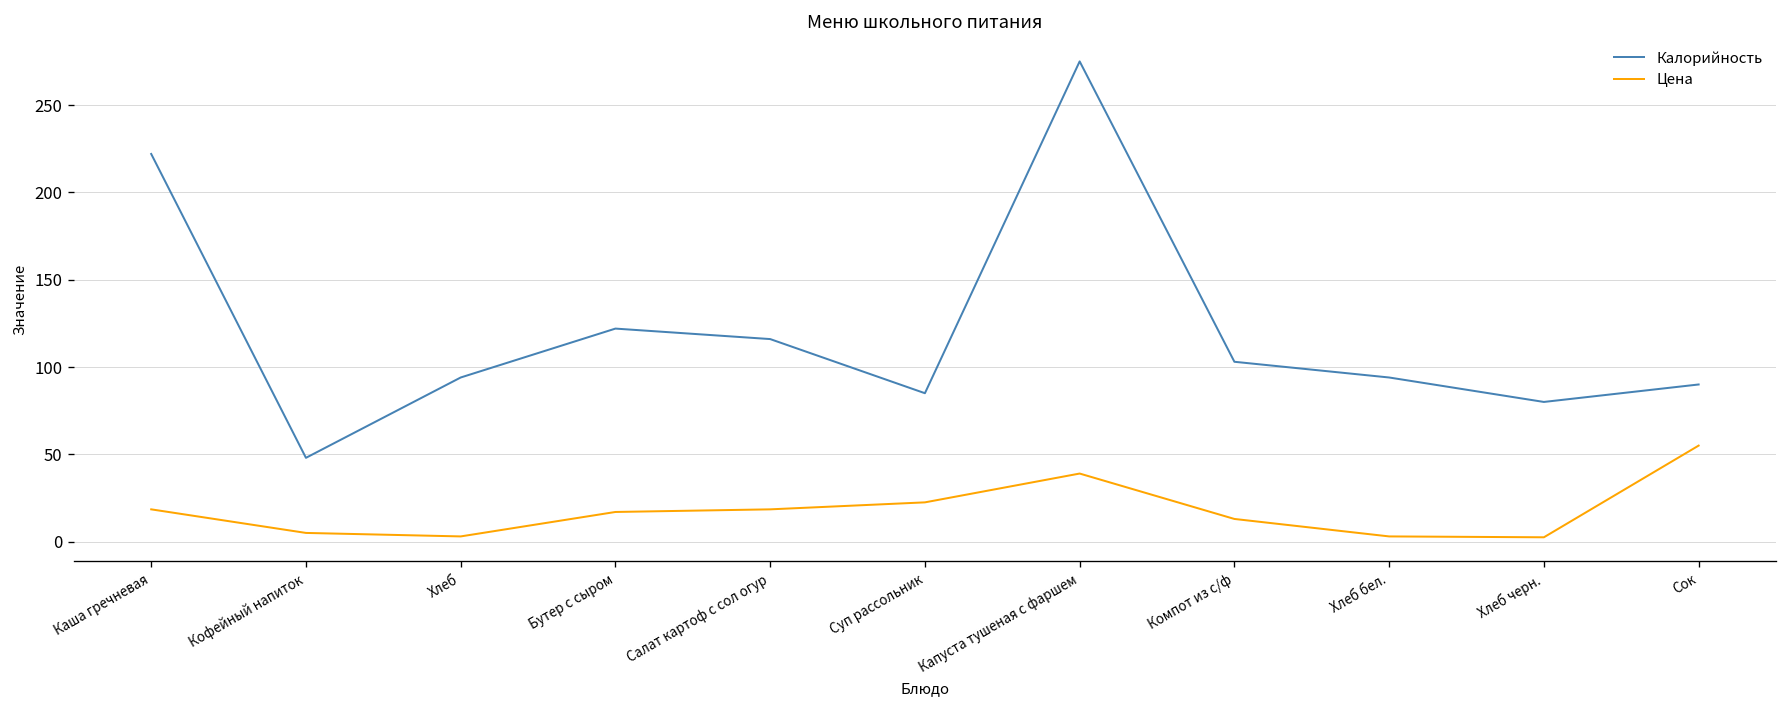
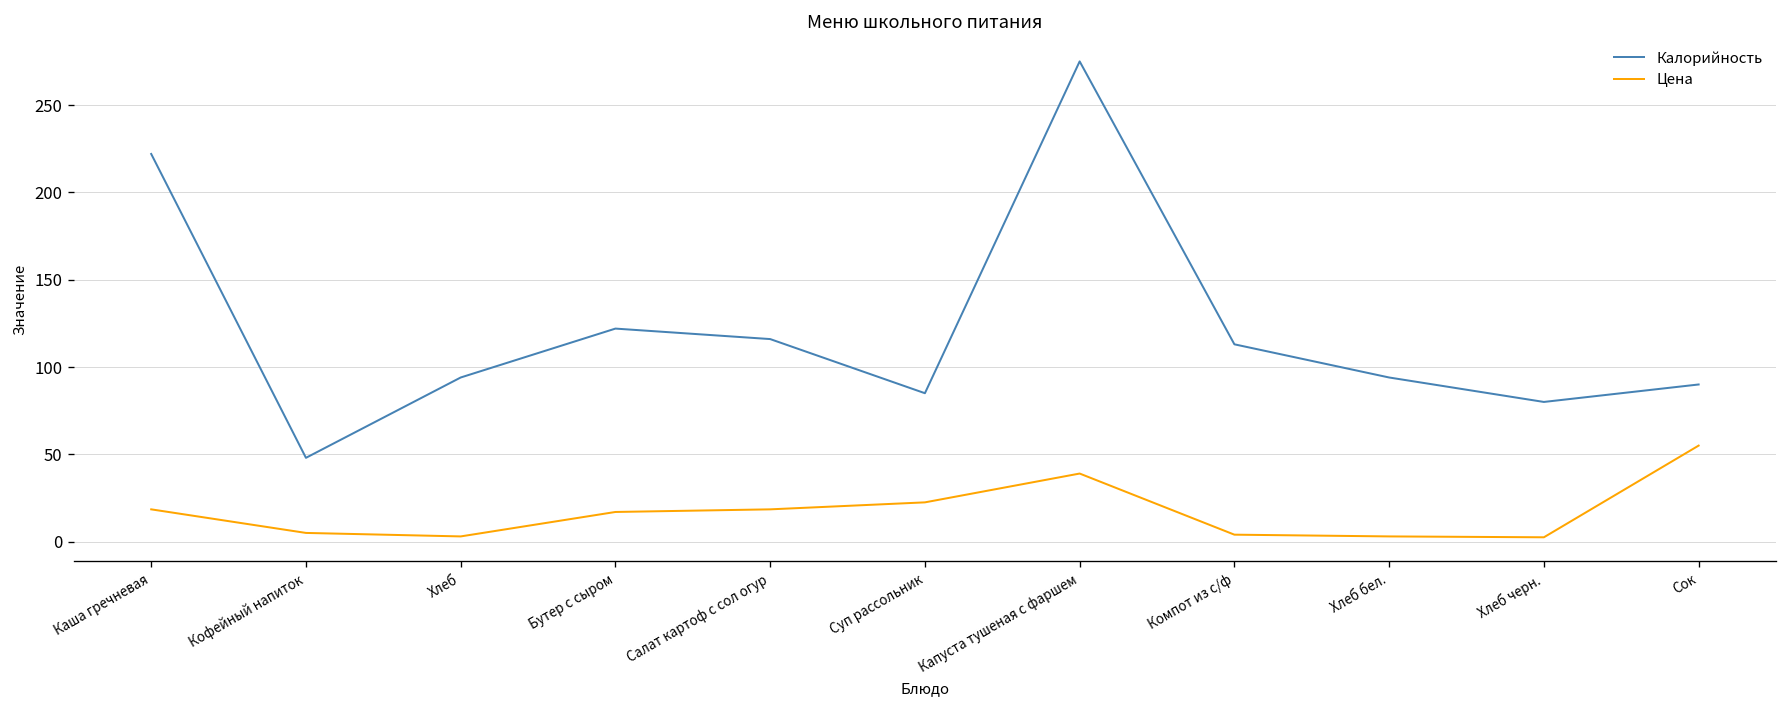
Калорийность, Компот из с/ф: 103 -> 113
Цена, Компот из с/ф: 13 -> 4
